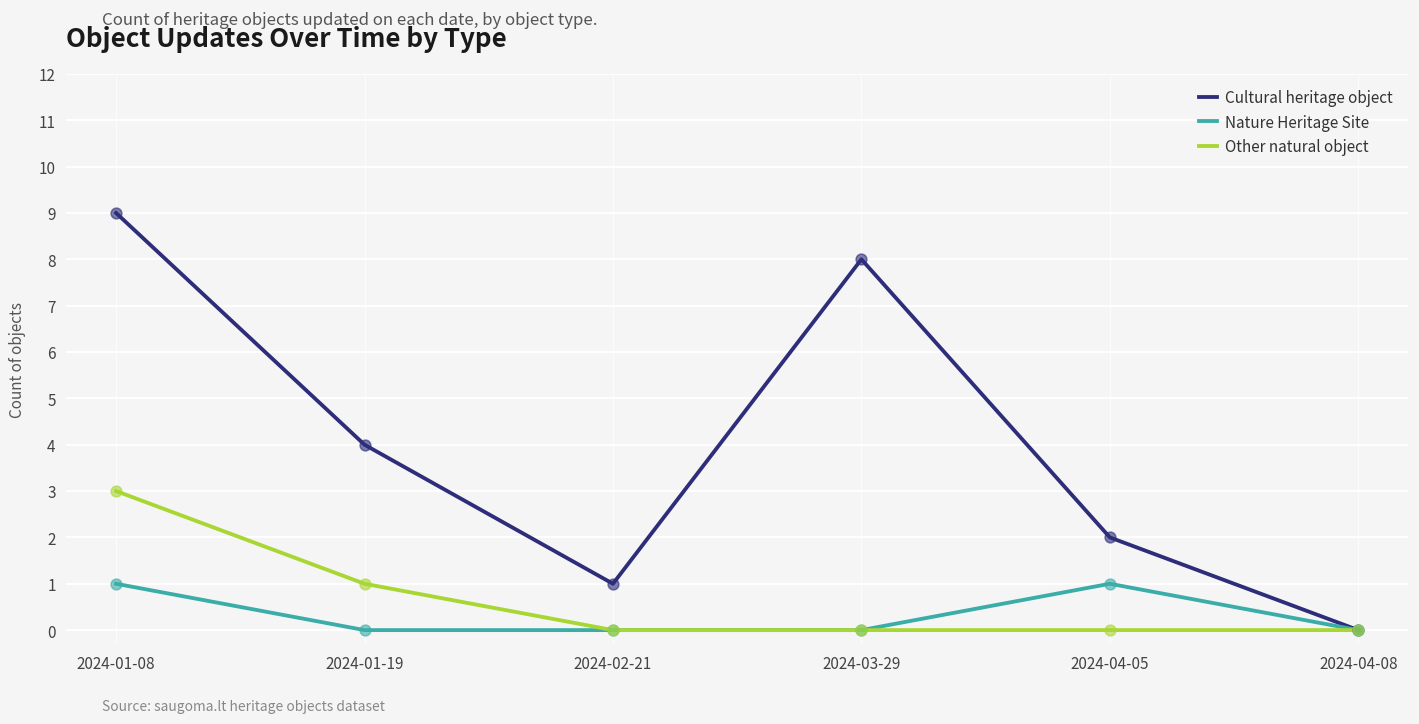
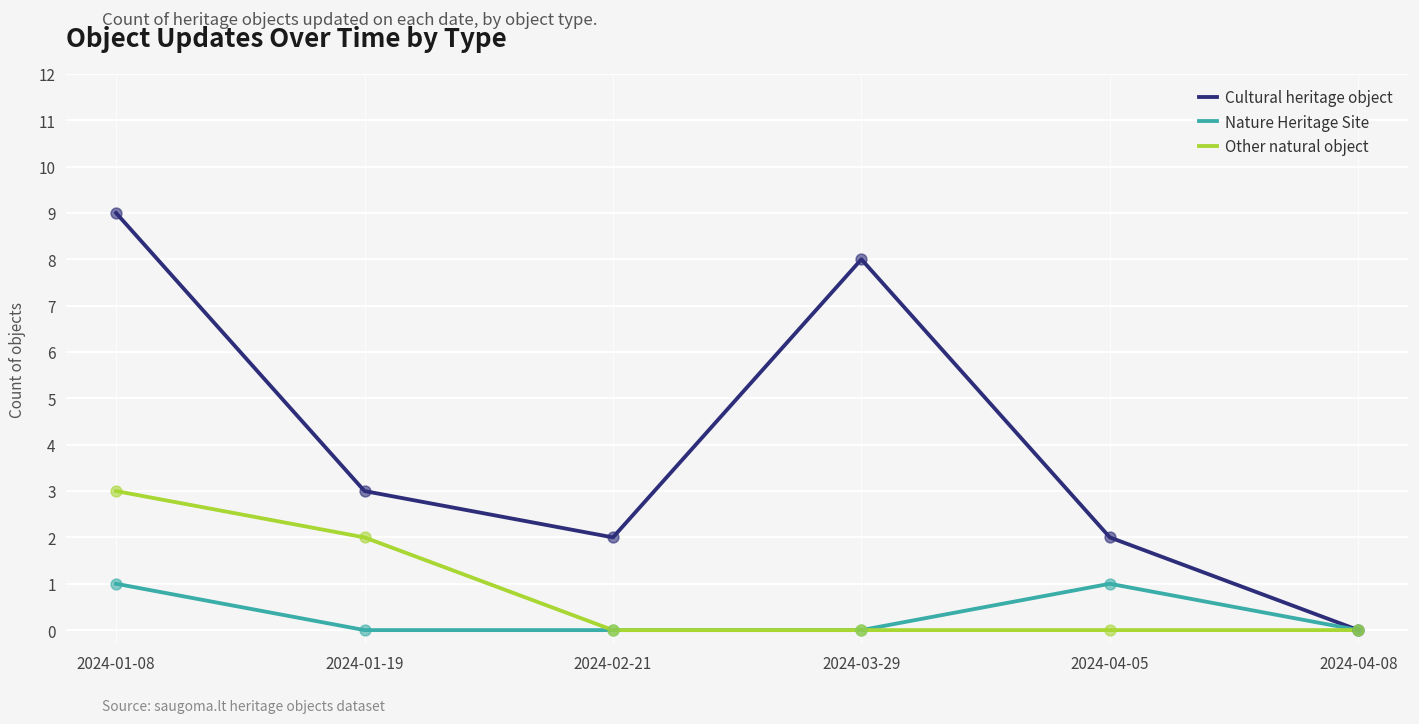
Cultural heritage object, 2024-01-19: 4 -> 3
Other natural object, 2024-01-19: 1 -> 2
Cultural heritage object, 2024-02-21: 1 -> 2
